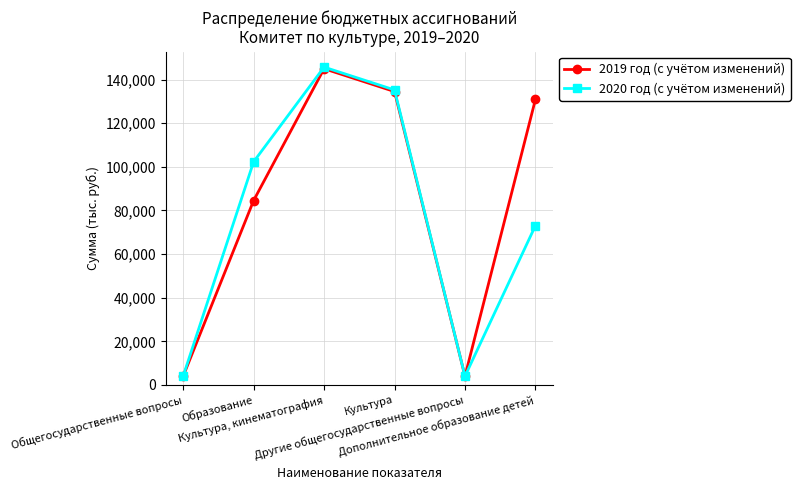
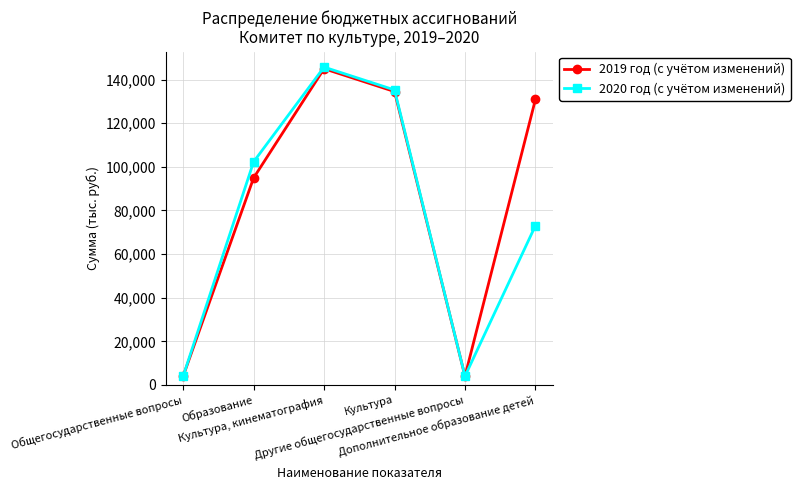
2019 год (с учётом изменений), Образование: 85,000 -> 95,000
